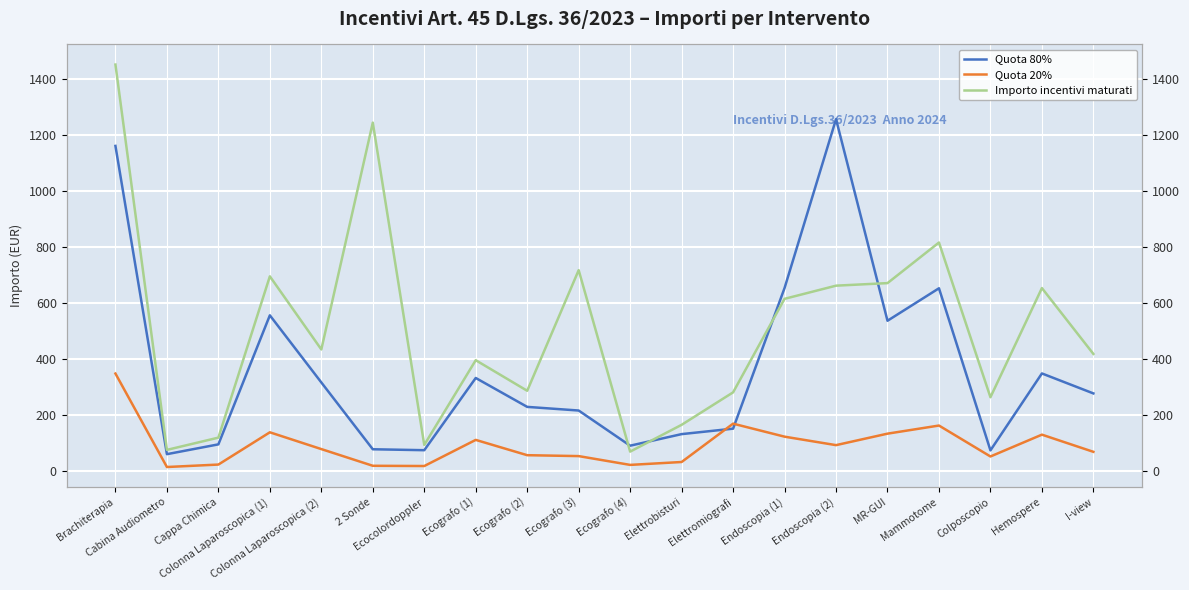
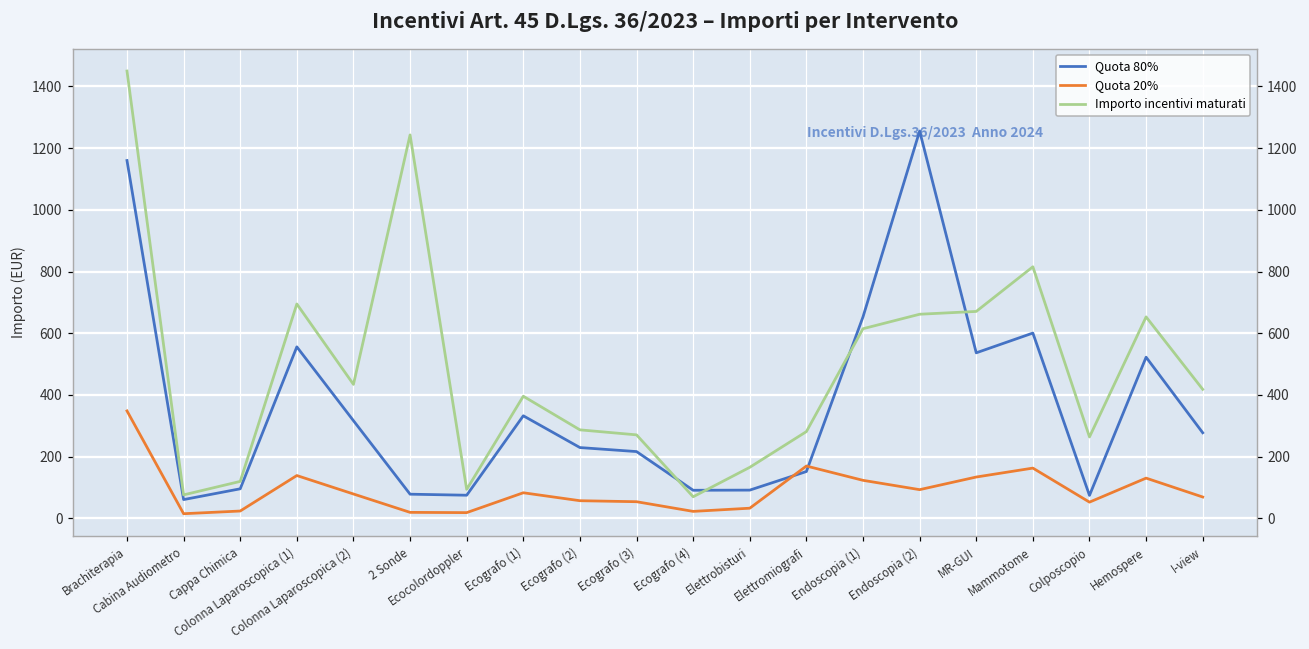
Quota 20%, Ecografo (1): 110 -> 80
Importo incentivi maturati, Ecografo (3): 720 -> 270
Quota 80%, Elettrobisturi: 130 -> 90
Quota 80%, Mammotome: 650 -> 600
Quota 80%, Hemospere: 350 -> 520
